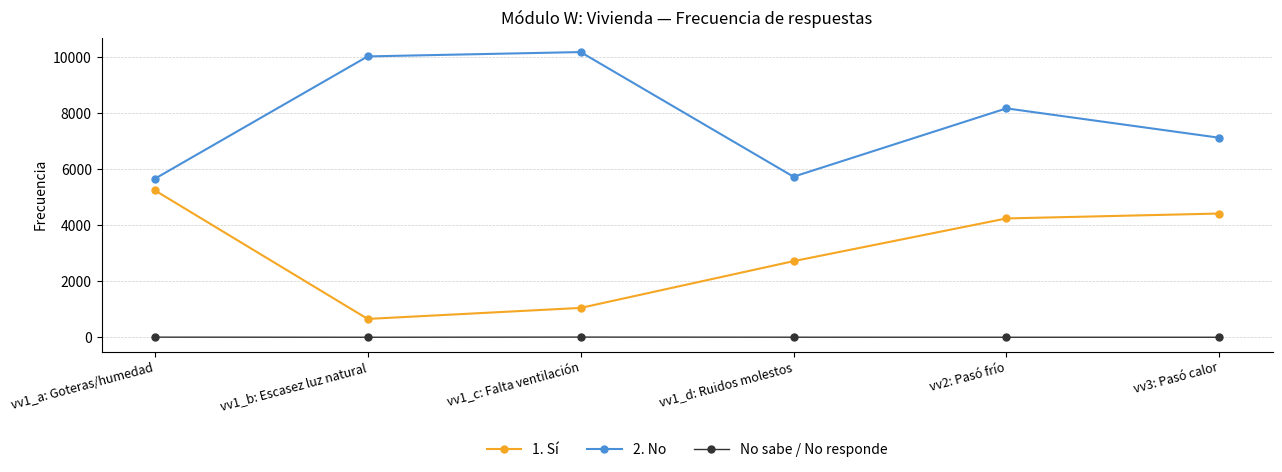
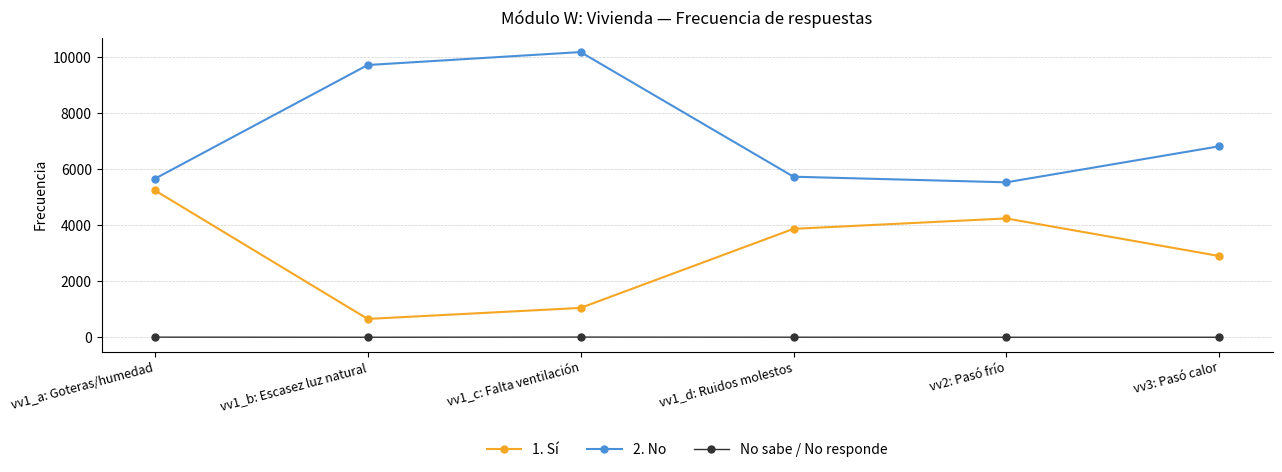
2. No, vv1_b: Escasez luz natural: 10000 -> 9700
1. Sí, vv1_d: Ruidos molestos: 2700 -> 3900
2. No, vv2: Pasó frío: 8200 -> 5500
1. Sí, vv3: Pasó calor: 4400 -> 2900
2. No, vv3: Pasó calor: 7100 -> 6800
